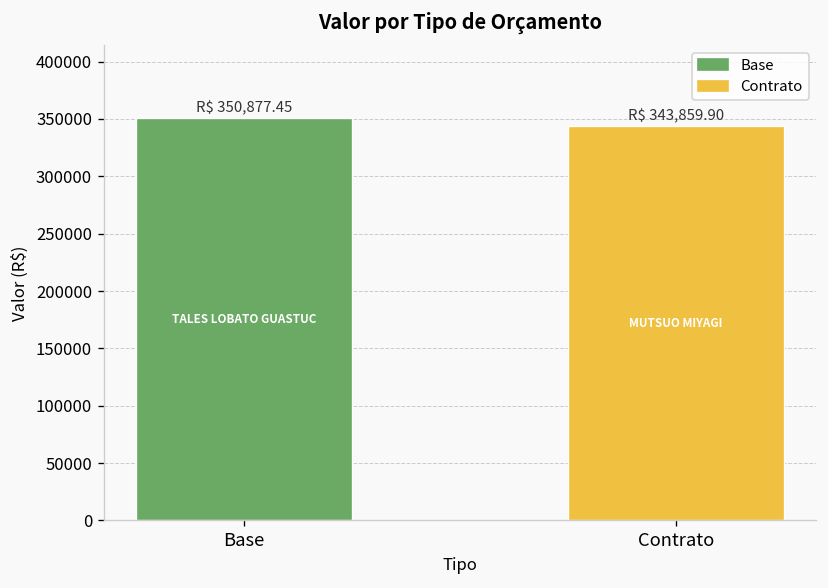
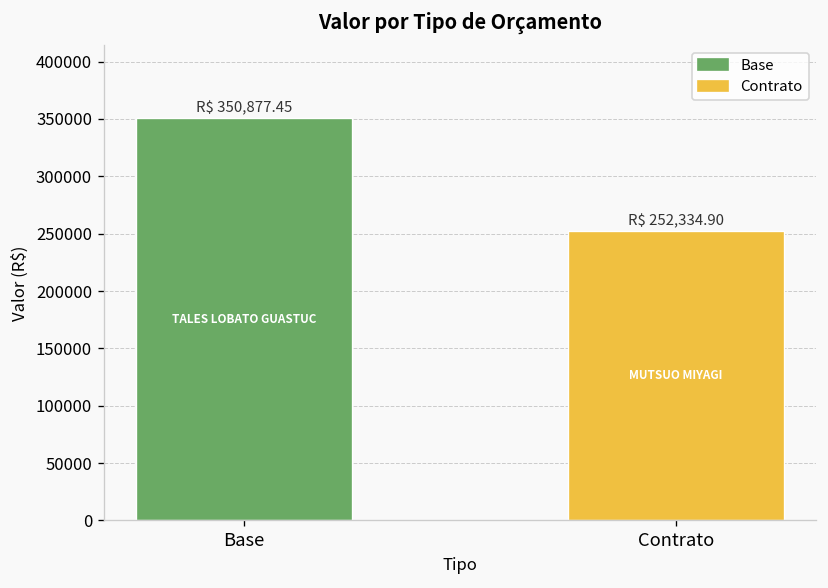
Contrato: 343,859.90 -> 252,334.90
